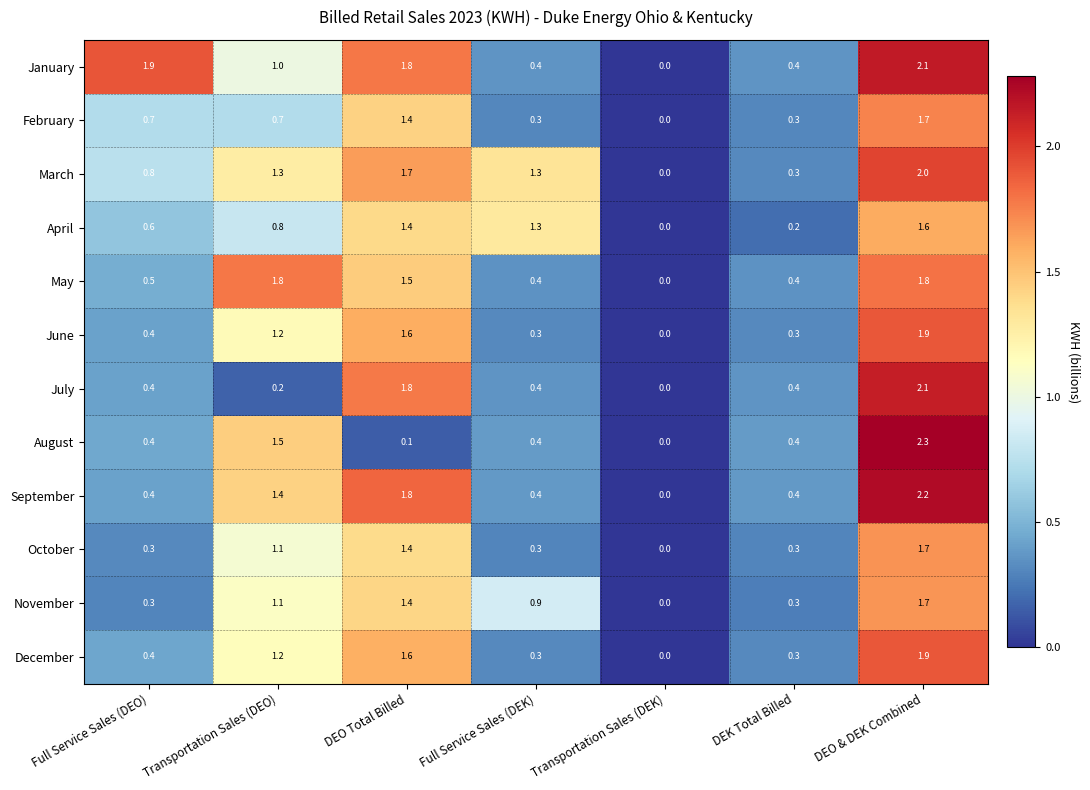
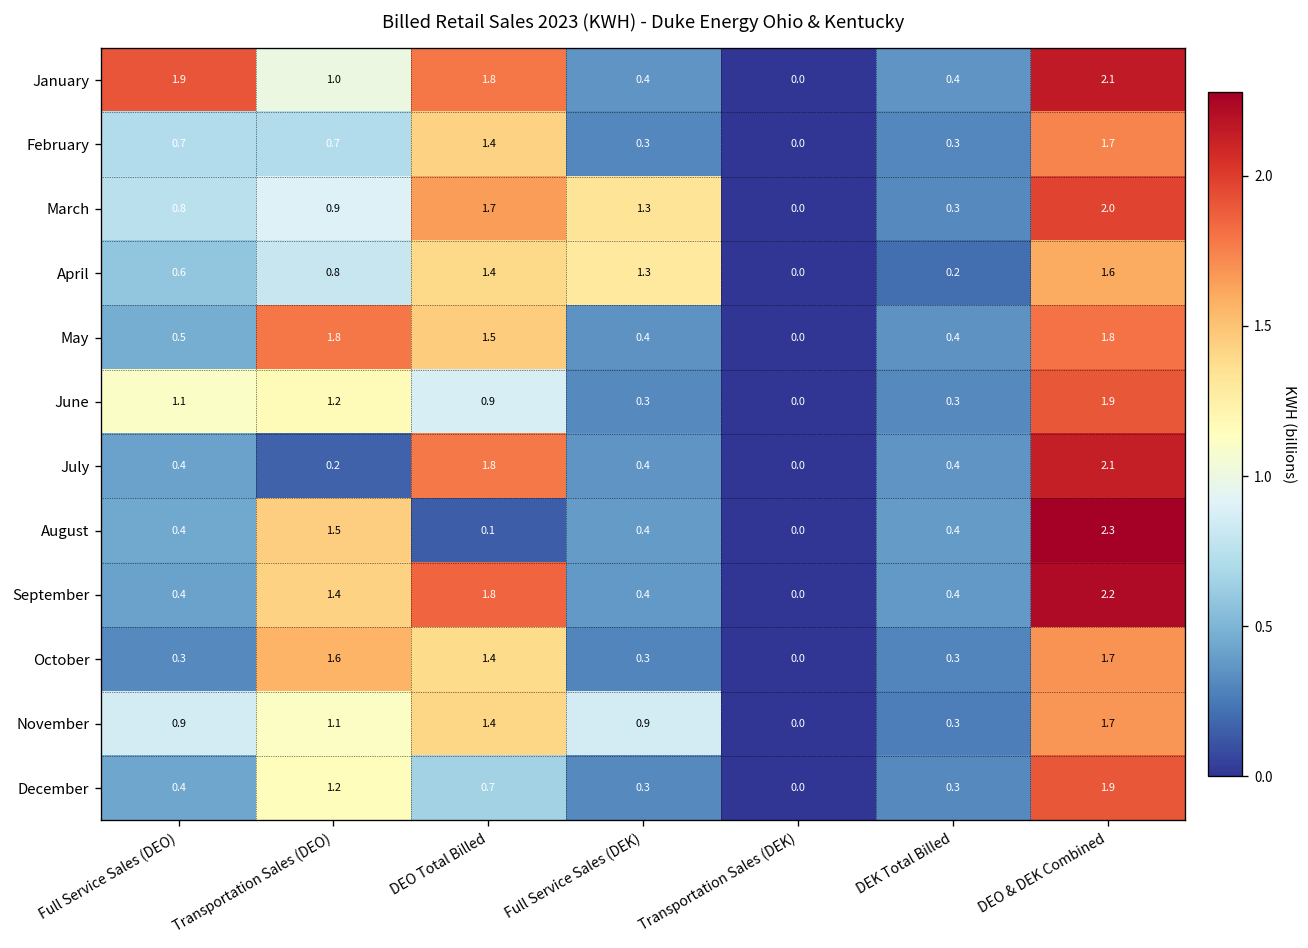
March, Transportation Sales (DEO): 1.3 -> 0.9
June, Full Service Sales (DEO): 0.4 -> 1.1
June, DEO Total Billed: 1.6 -> 0.9
October, Transportation Sales (DEO): 1.1 -> 1.6
November, Full Service Sales (DEO): 0.3 -> 0.9
December, DEO Total Billed: 1.6 -> 0.7
